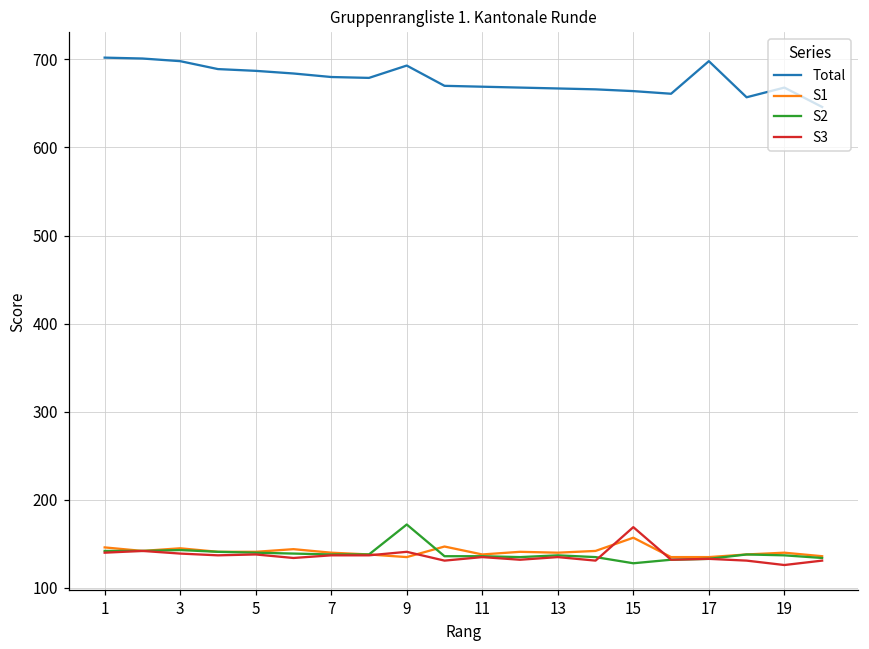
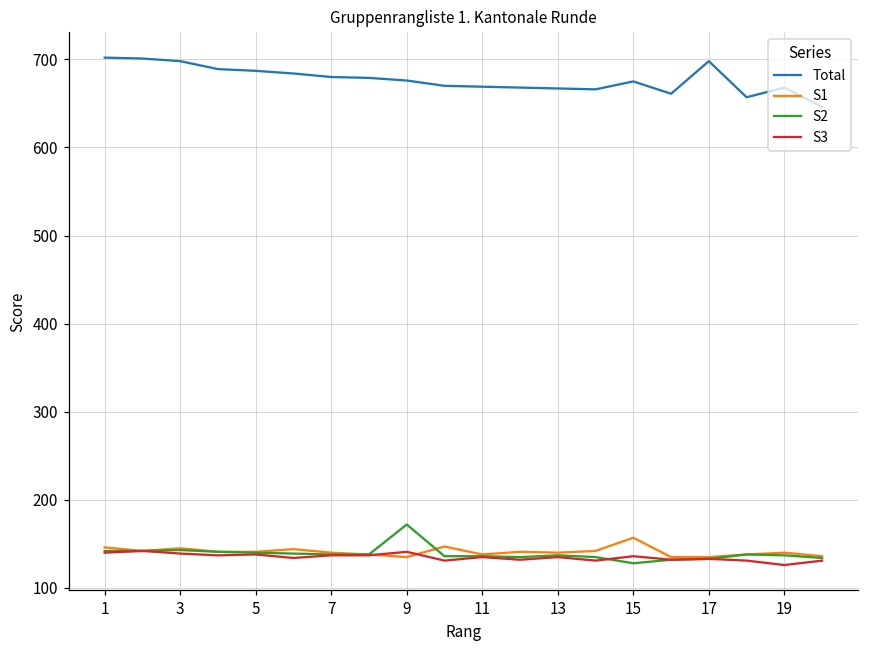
Total, 9: 690 -> 680
Total, 15: 660 -> 680
S3, 15: 170 -> 140
